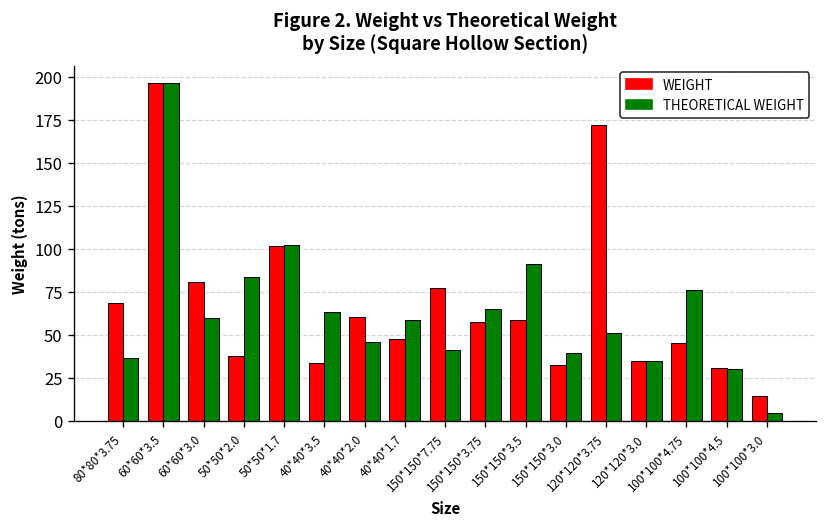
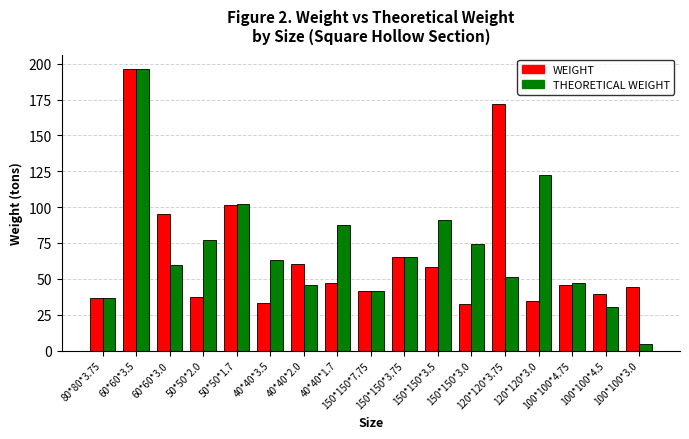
WEIGHT, 80*80*3.75: 68 -> 37
WEIGHT, 60*60*3.0: 80 -> 95
THEORETICAL WEIGHT, 50*50*2.0: 84 -> 77
THEORETICAL WEIGHT, 40*40*1.7: 59 -> 88
WEIGHT, 150*150*7.75: 77 -> 41
WEIGHT, 150*150*3.75: 57 -> 65
THEORETICAL WEIGHT, 150*150*3.0: 39 -> 74
THEORETICAL WEIGHT, 120*120*3.0: 35 -> 123
THEORETICAL WEIGHT, 100*100*4.75: 76 -> 47
WEIGHT, 100*100*4.5: 31 -> 39
WEIGHT, 100*100*3.0: 14 -> 44
